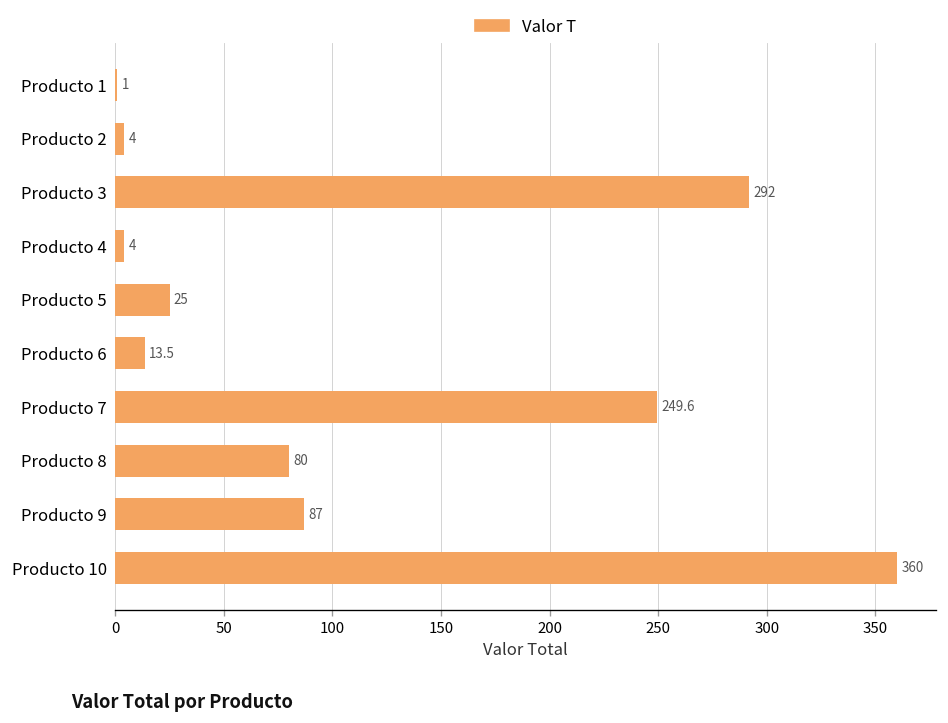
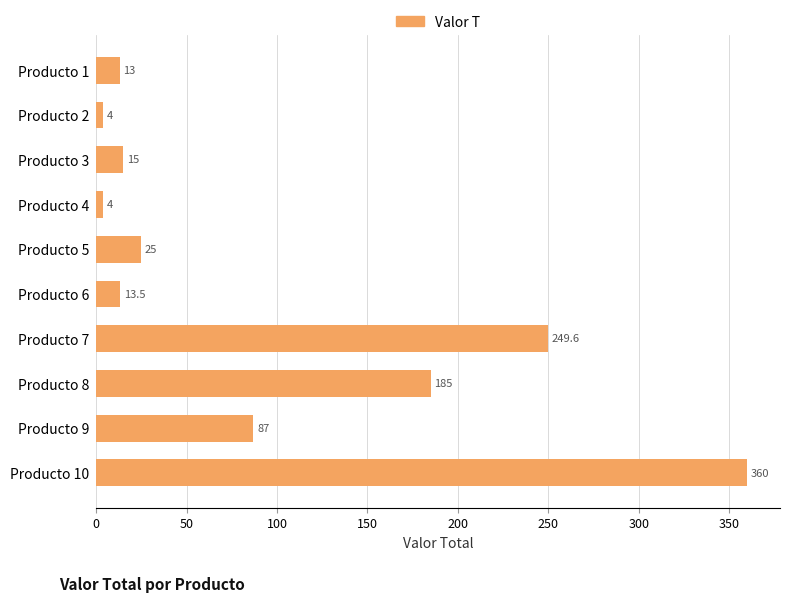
Producto 1: 1 -> 13
Producto 3: 292 -> 15
Producto 8: 80 -> 185
